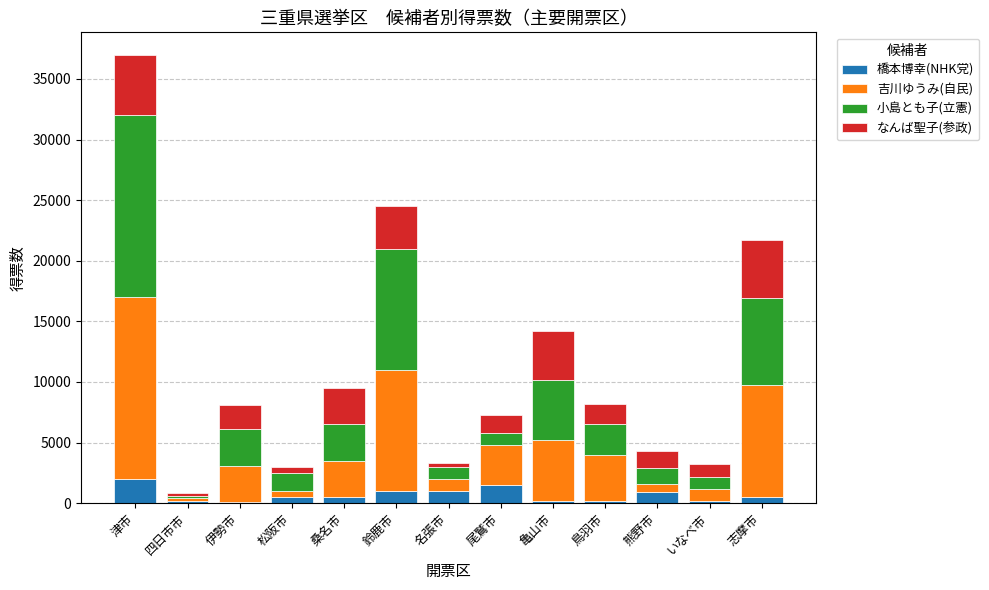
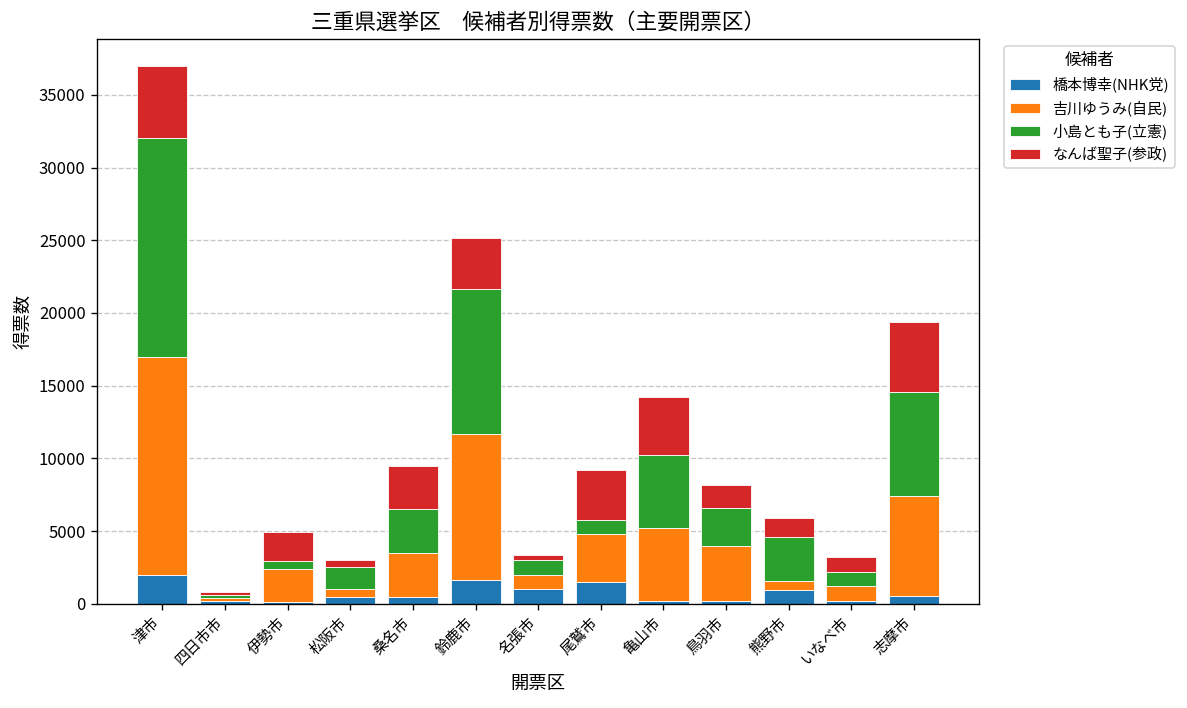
吉川ゆうみ(自民), 伊勢市: 3000 -> 2300
小島とも子(立憲), 伊勢市: 3000 -> 500
橋本博幸(NHK党), 鈴鹿市: 1000 -> 1700
なんば聖子(参政), 尾鷲市: 1500 -> 3400
小島とも子(立憲), 熊野市: 1400 -> 3000
吉川ゆうみ(自民), 志摩市: 9200 -> 6900
